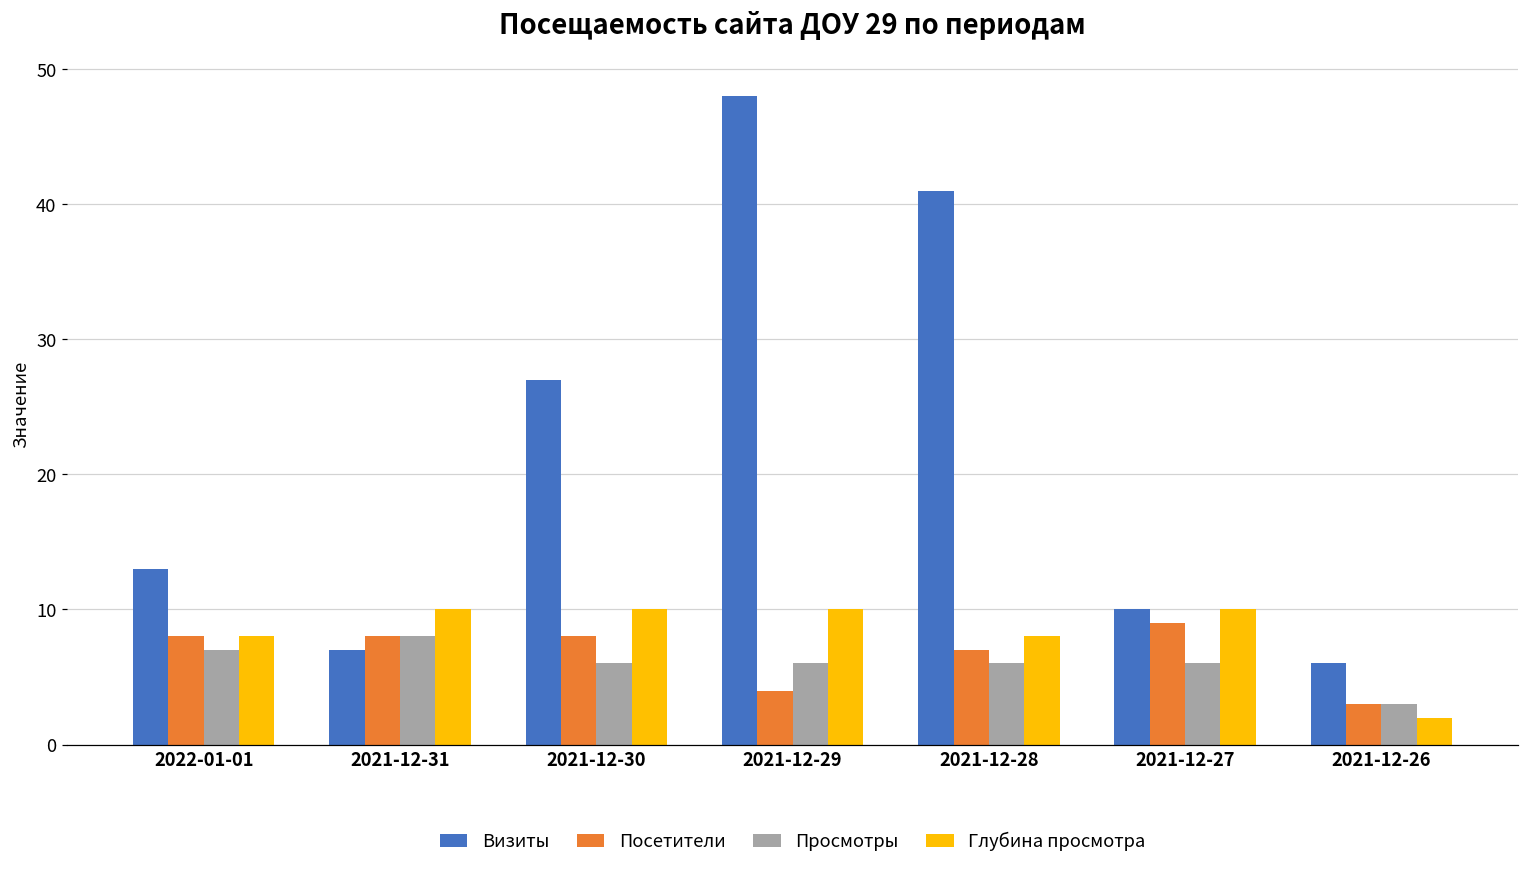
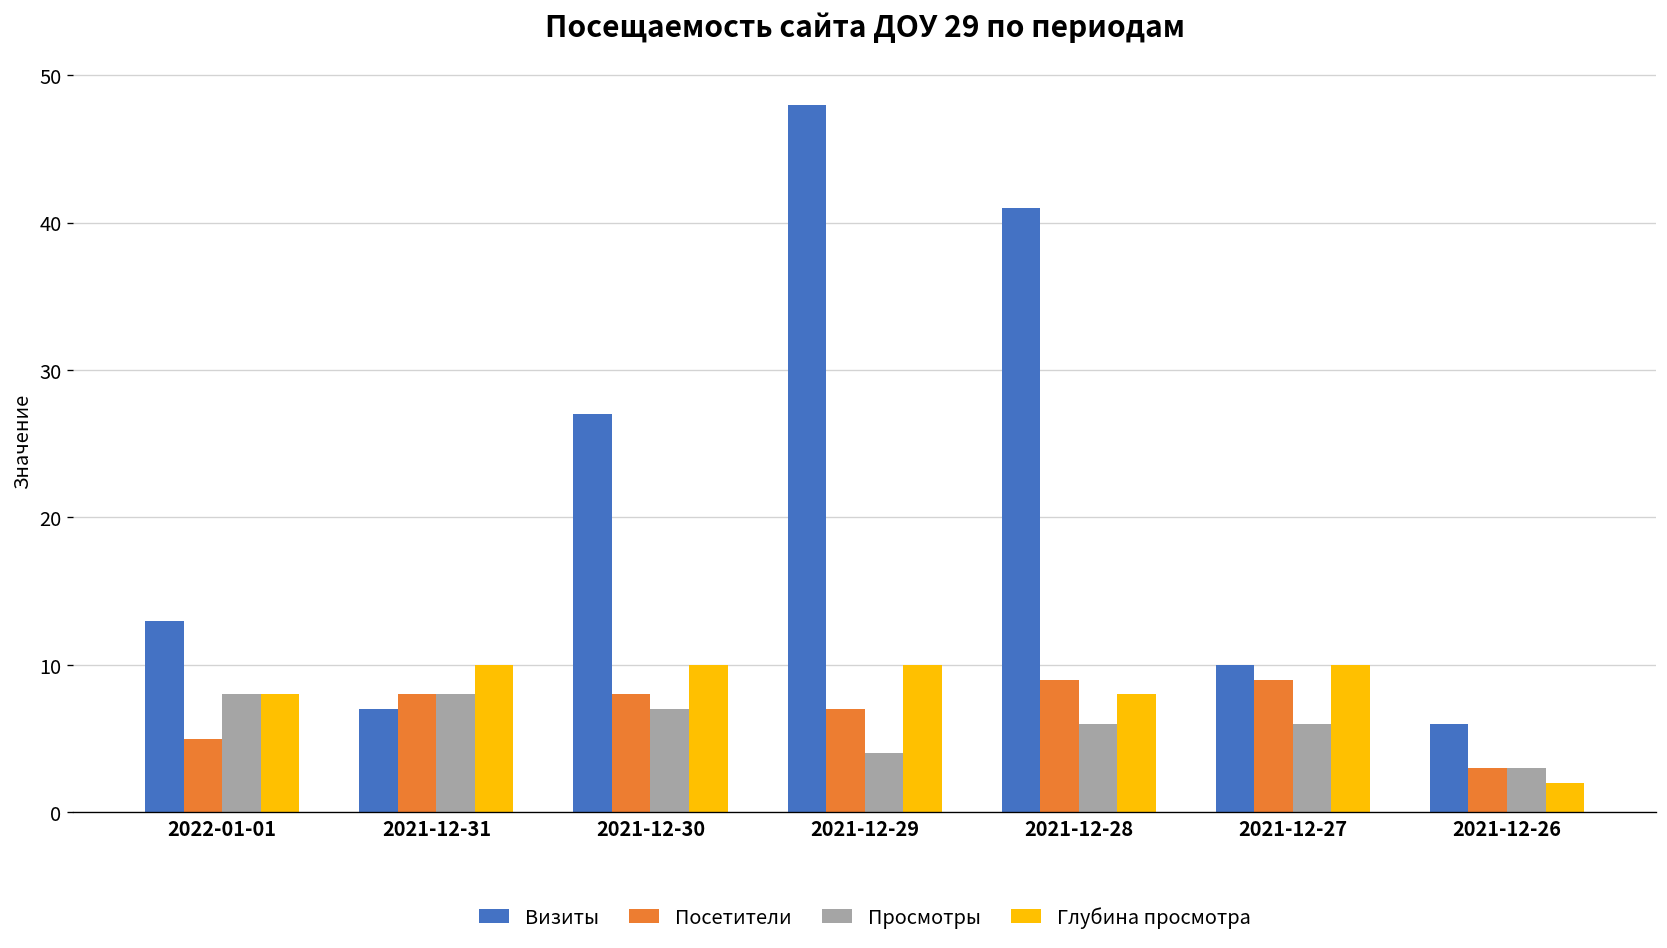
Посетители, 2022-01-01: 8 -> 5
Просмотры, 2022-01-01: 7 -> 8
Просмотры, 2021-12-30: 6 -> 7
Посетители, 2021-12-29: 4 -> 7
Просмотры, 2021-12-29: 6 -> 4
Посетители, 2021-12-28: 7 -> 9
